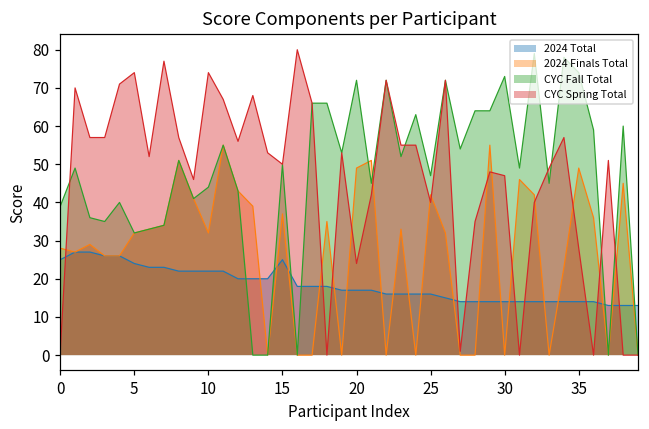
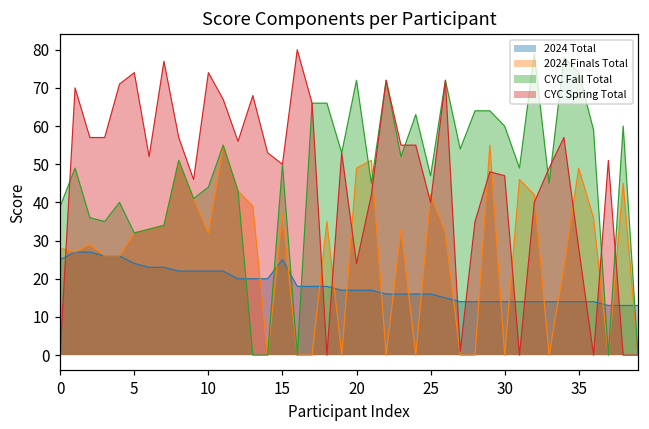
CYC Fall Total, 30: 73 -> 60
